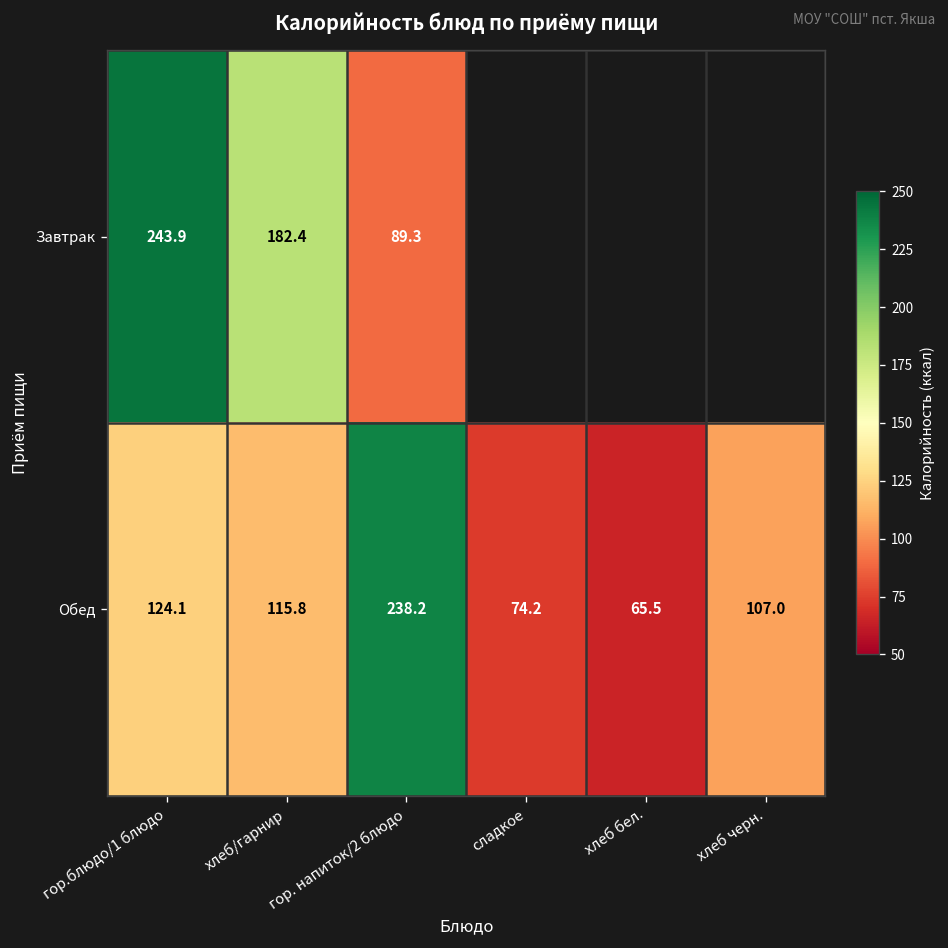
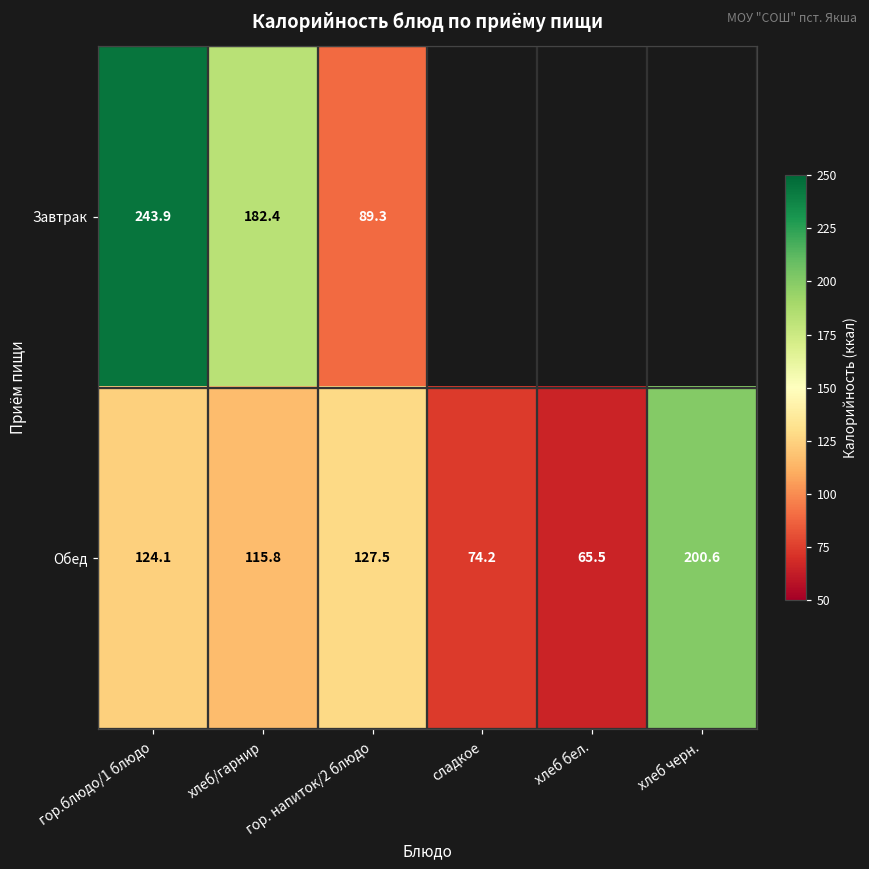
Обед, гор. напиток/2 блюдо: 238.2 -> 127.5
Обед, хлеб черн.: 107.0 -> 200.6
